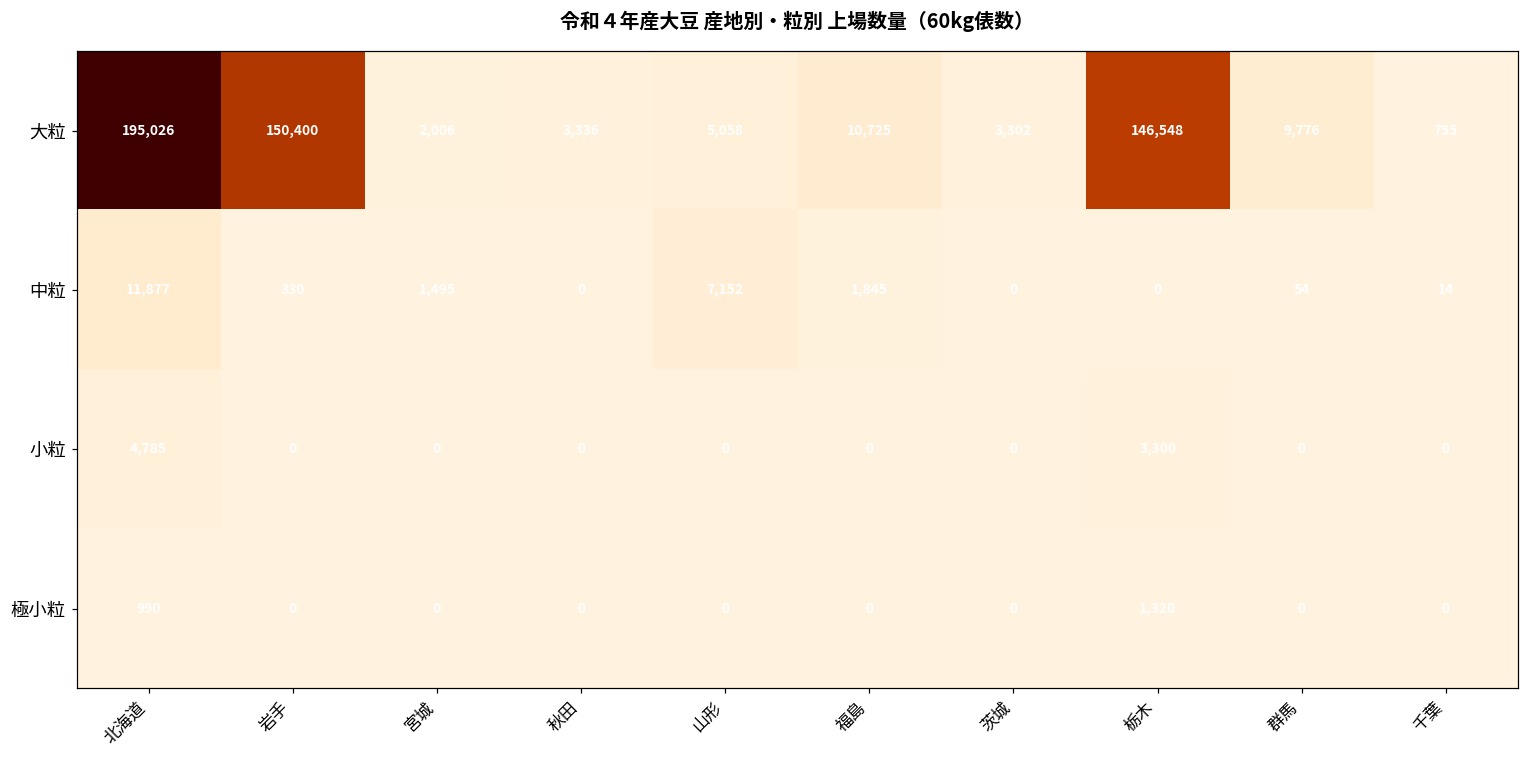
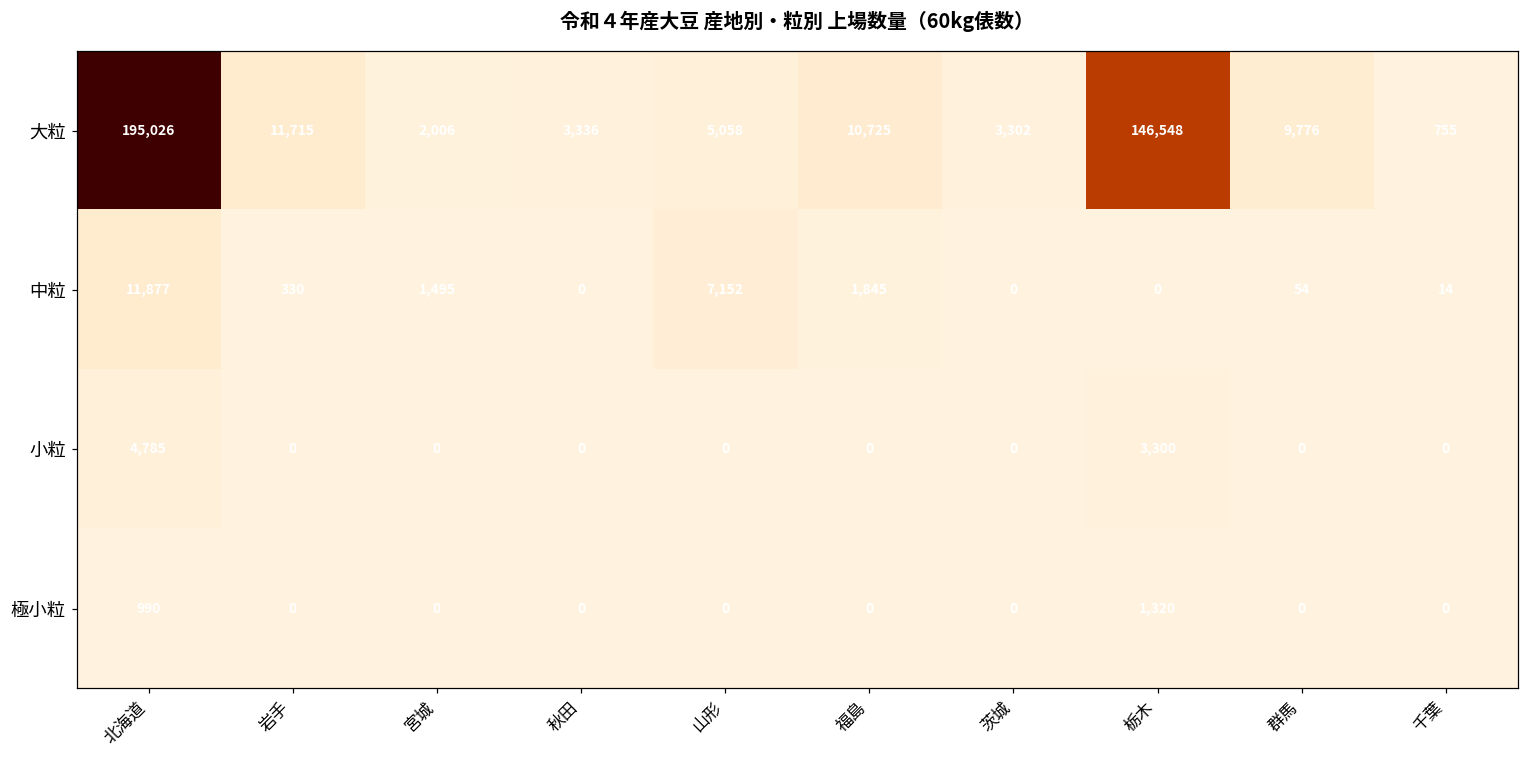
大粒, 岩手: 150,400 -> 11,715
